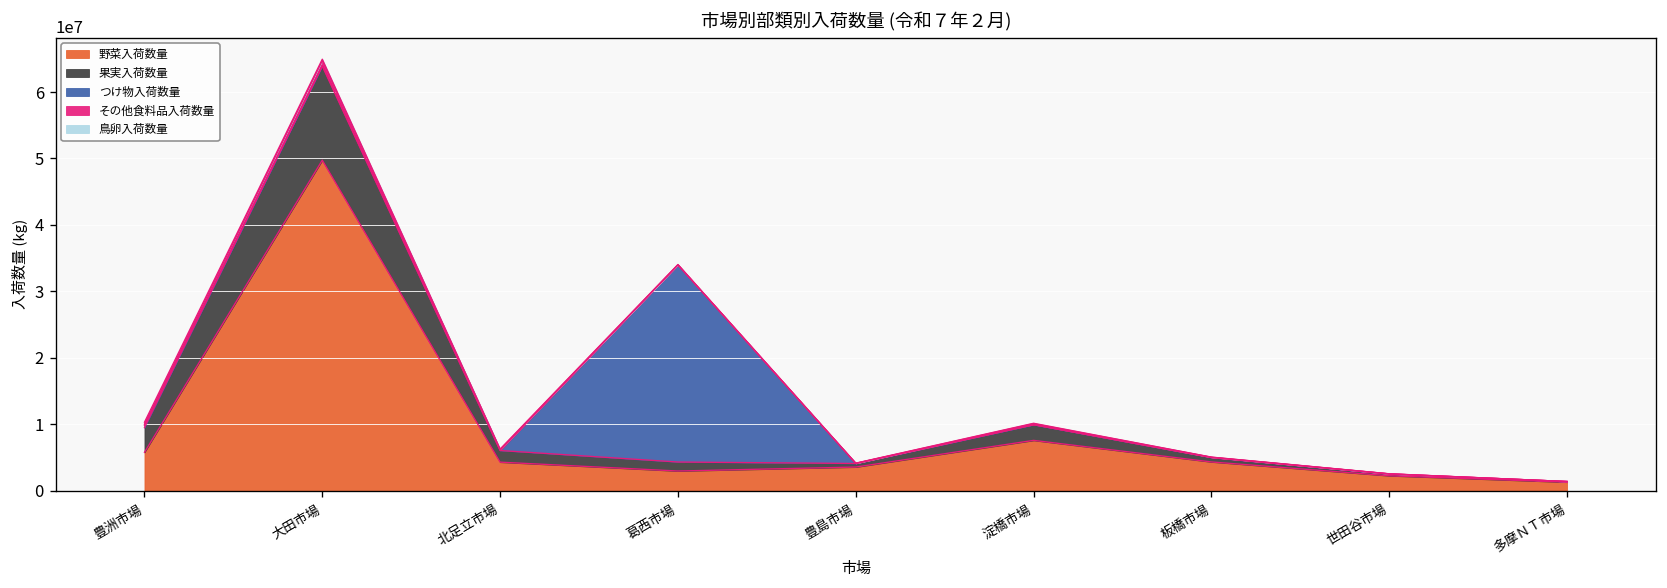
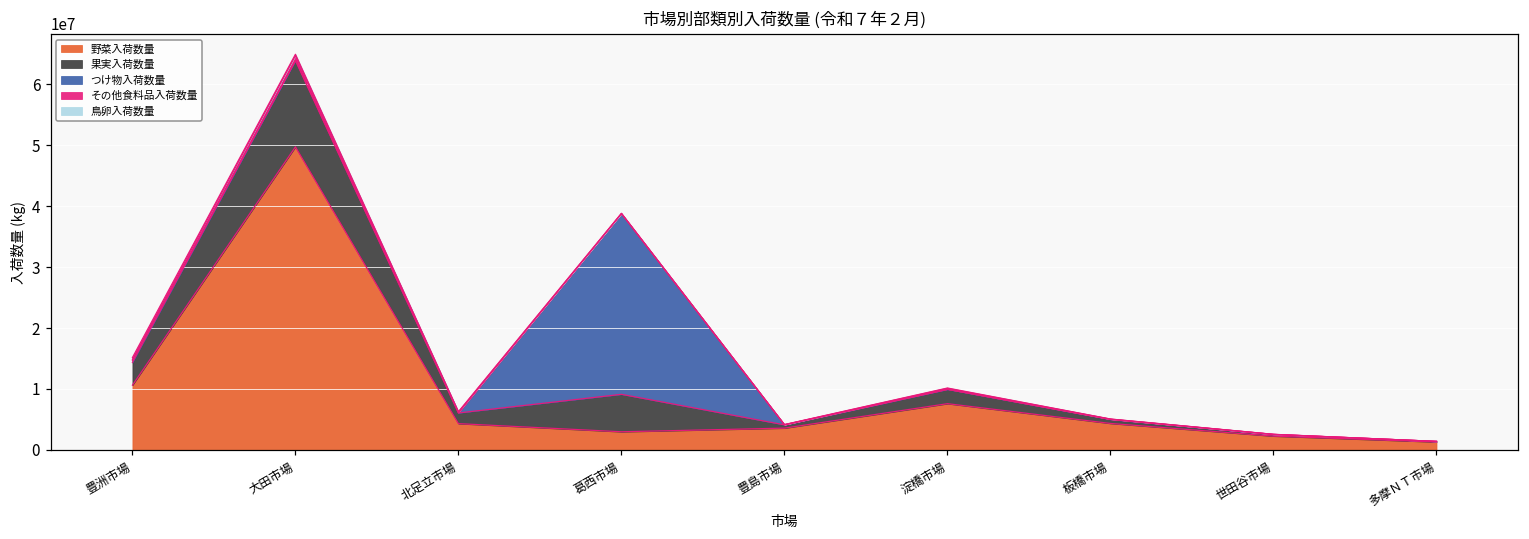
野菜入荷数量, 豊洲市場: 6000000 -> 11000000
果実入荷数量, 葛西市場: 1000000 -> 6000000
